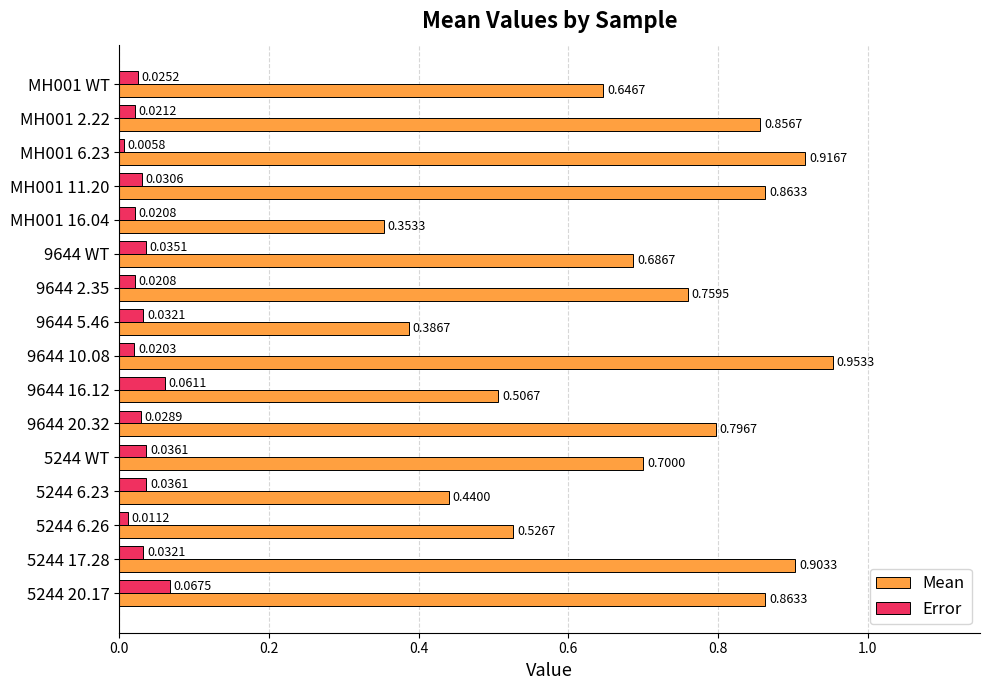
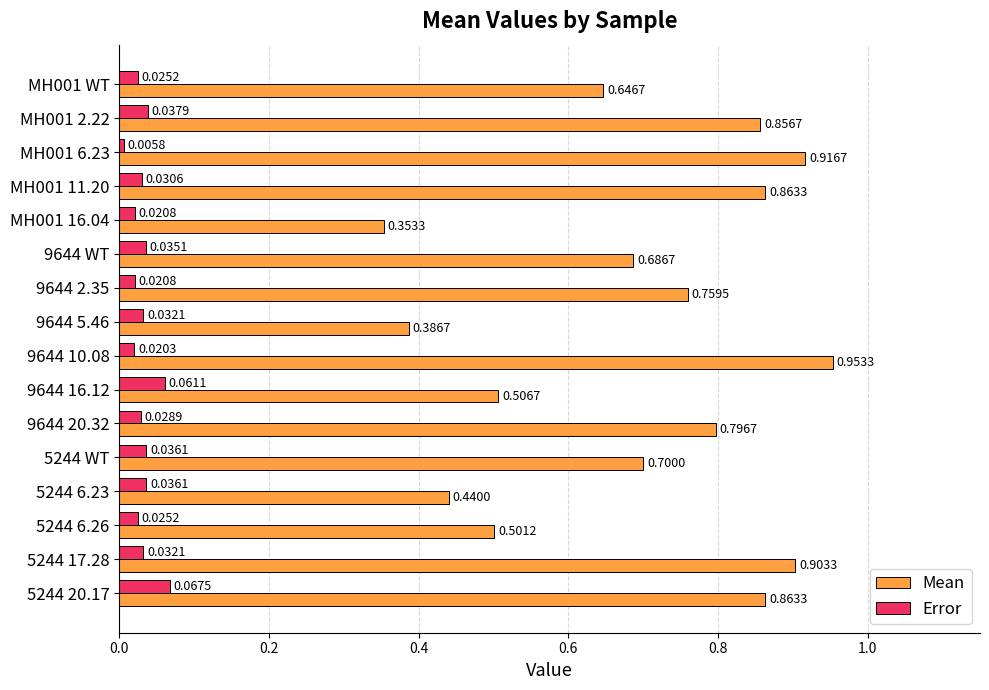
Error, MH001 2.22: 0.0212 -> 0.0379
Error, 5244 6.26: 0.0112 -> 0.0252
Mean, 5244 6.26: 0.5267 -> 0.5012
